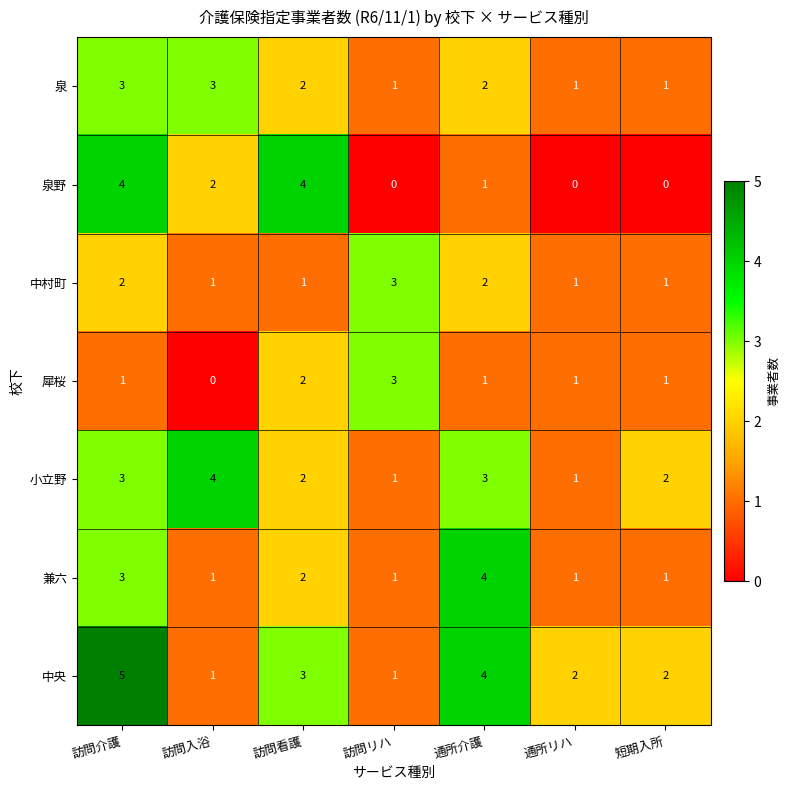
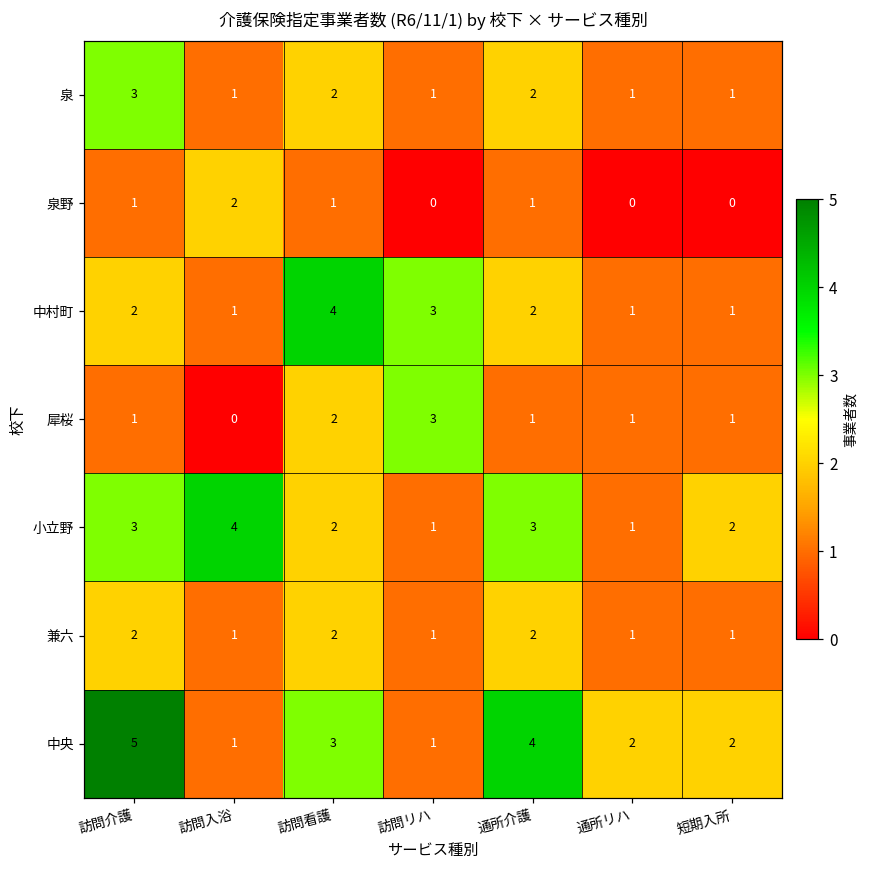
泉, 訪問入浴: 3 -> 1
泉野, 訪問介護: 4 -> 1
泉野, 訪問看護: 4 -> 1
中村町, 訪問看護: 1 -> 4
兼六, 訪問介護: 3 -> 2
兼六, 通所介護: 4 -> 2
